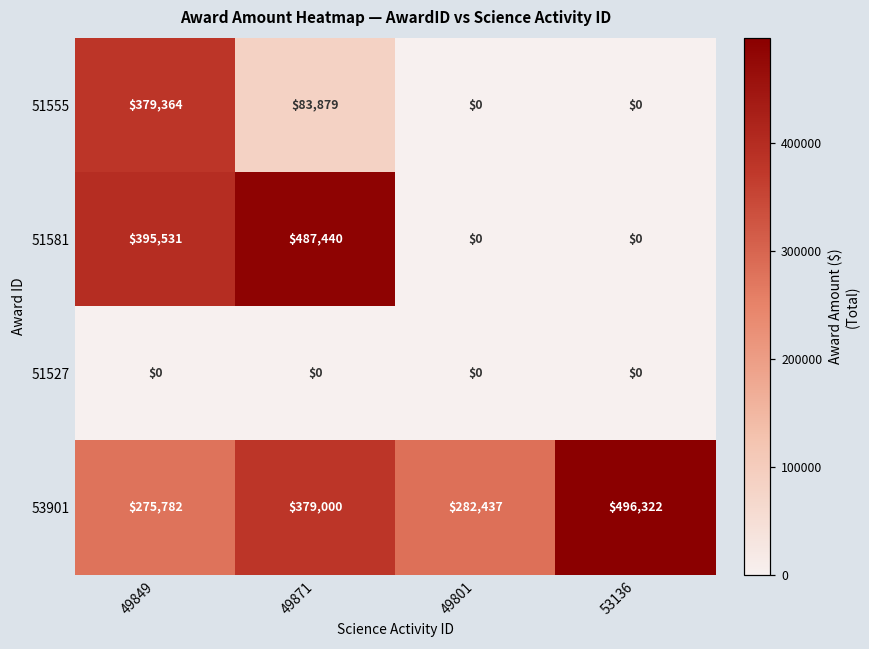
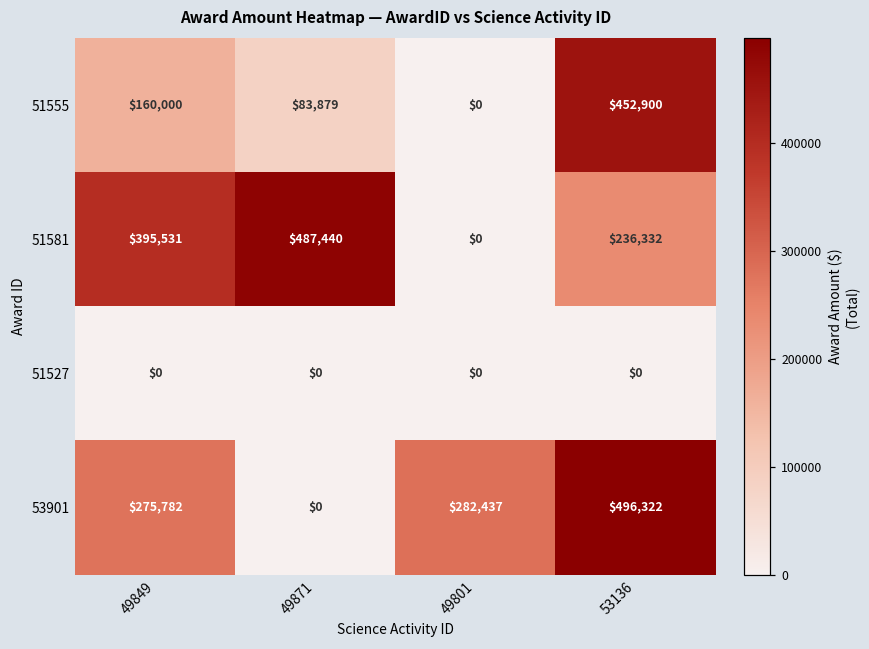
51555, 49849: $379,364 -> $160,000
51555, 53136: $0 -> $452,900
51581, 53136: $0 -> $236,332
53901, 49871: $379,000 -> $0
